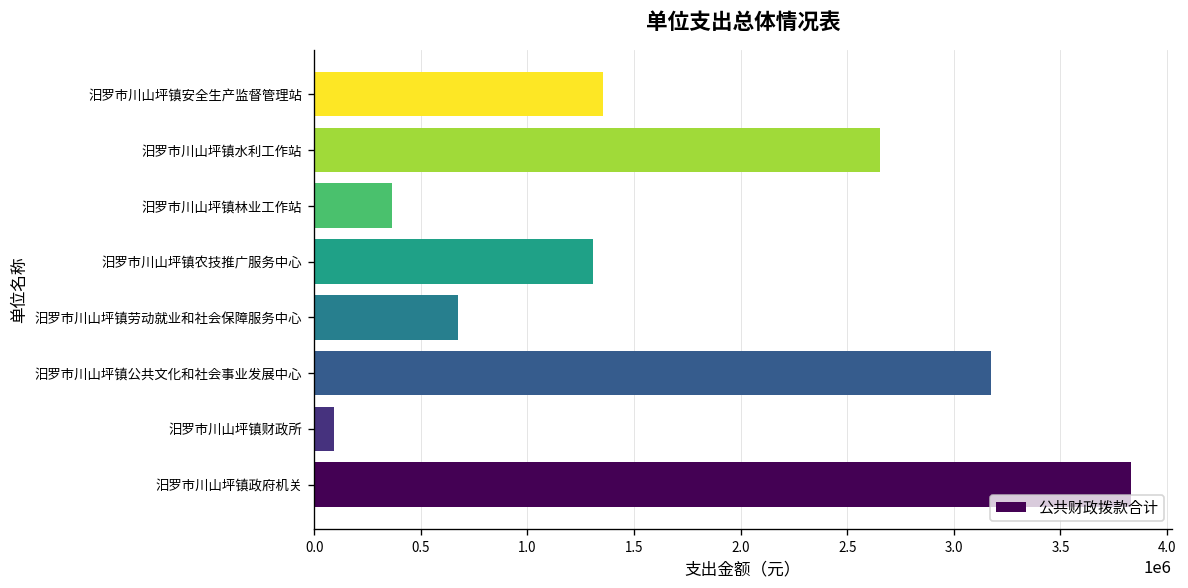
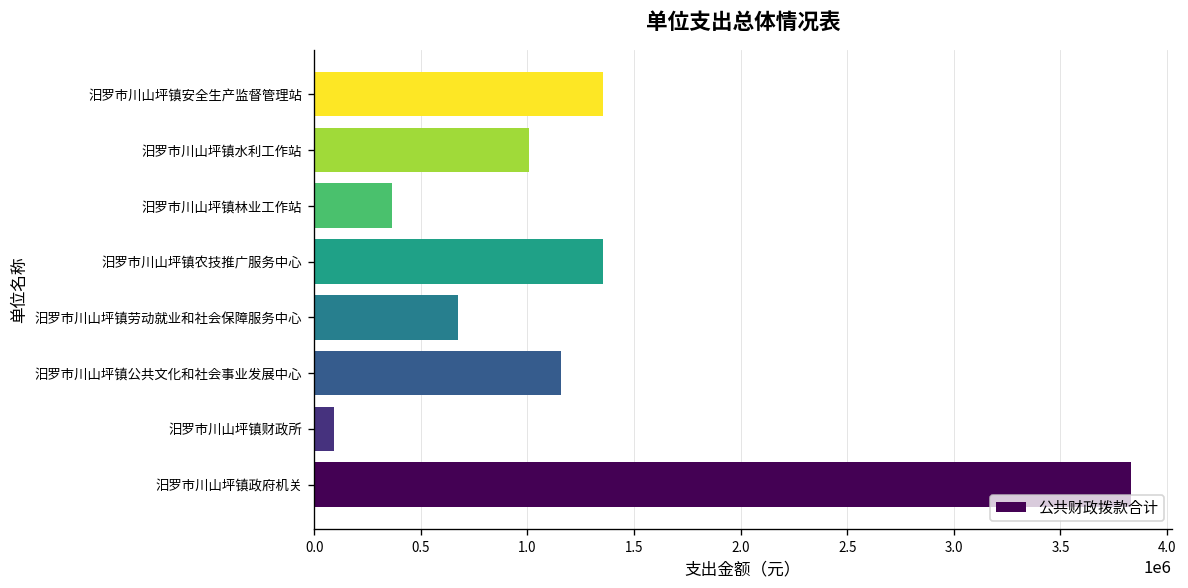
汨罗市川山坪镇水利工作站: 2650000 -> 1010000
汨罗市川山坪镇农技推广服务中心: 1310000 -> 1350000
汨罗市川山坪镇公共文化和社会事业发展中心: 3180000 -> 1160000
